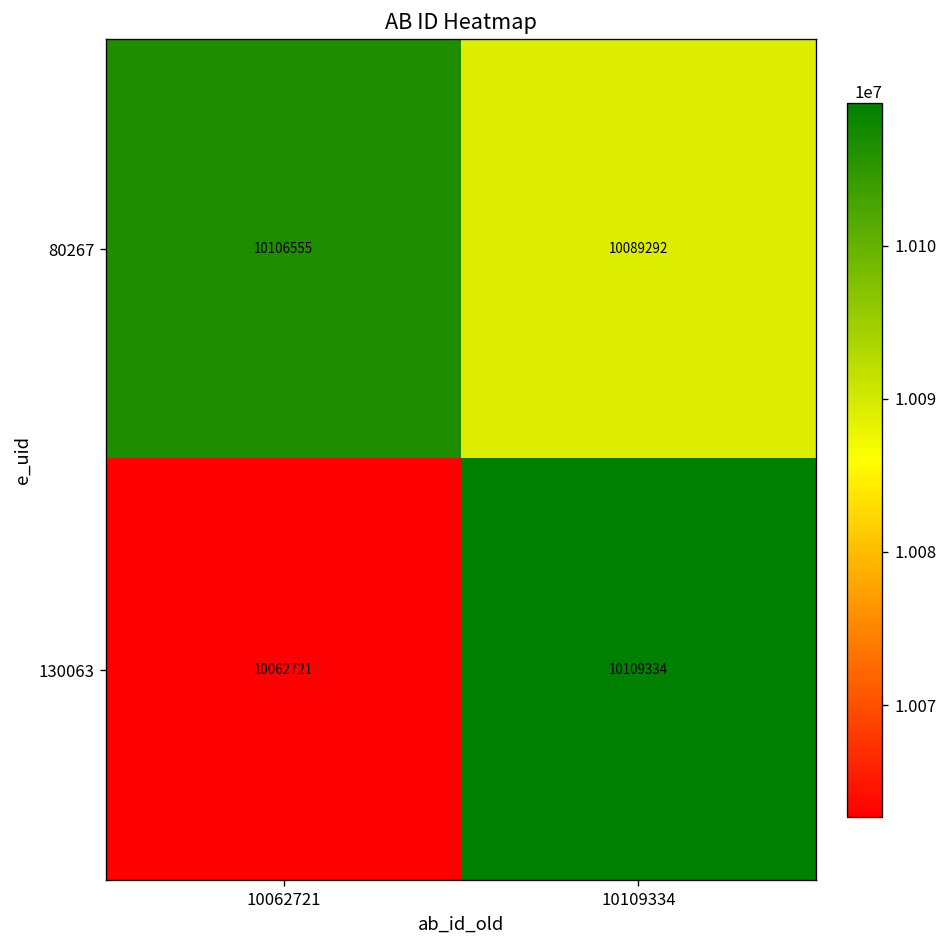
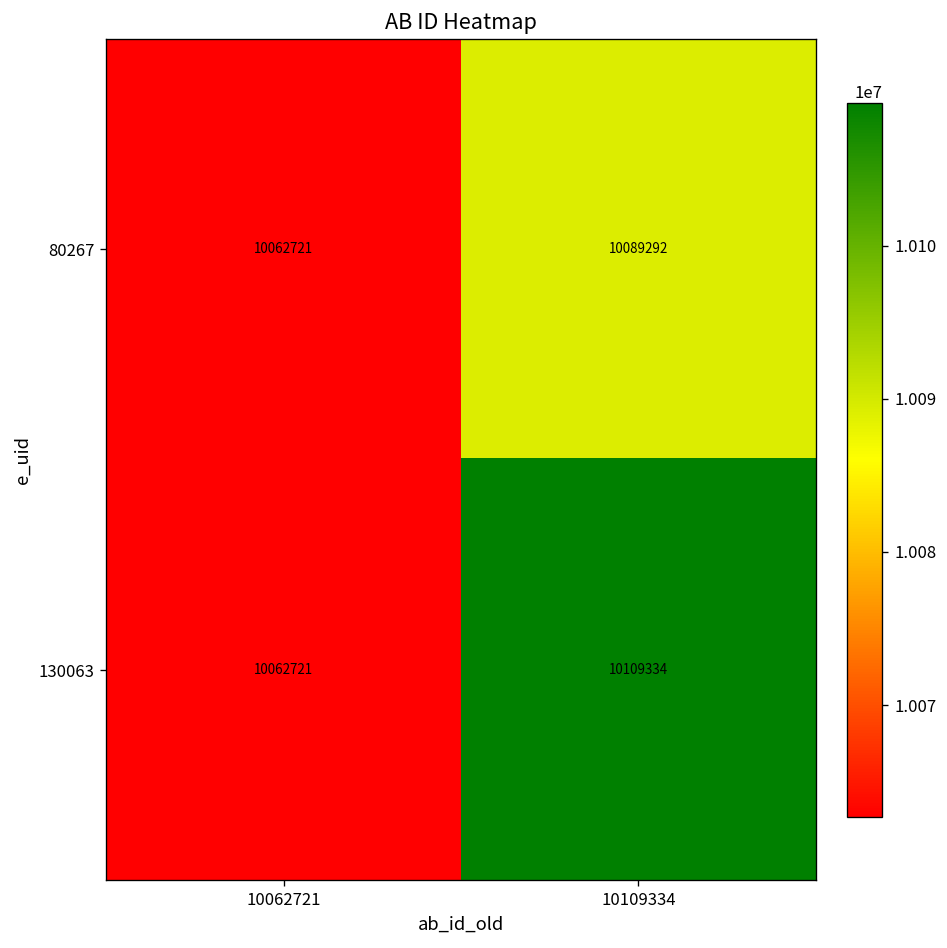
80267, 10062721: 10106555 -> 10062721
